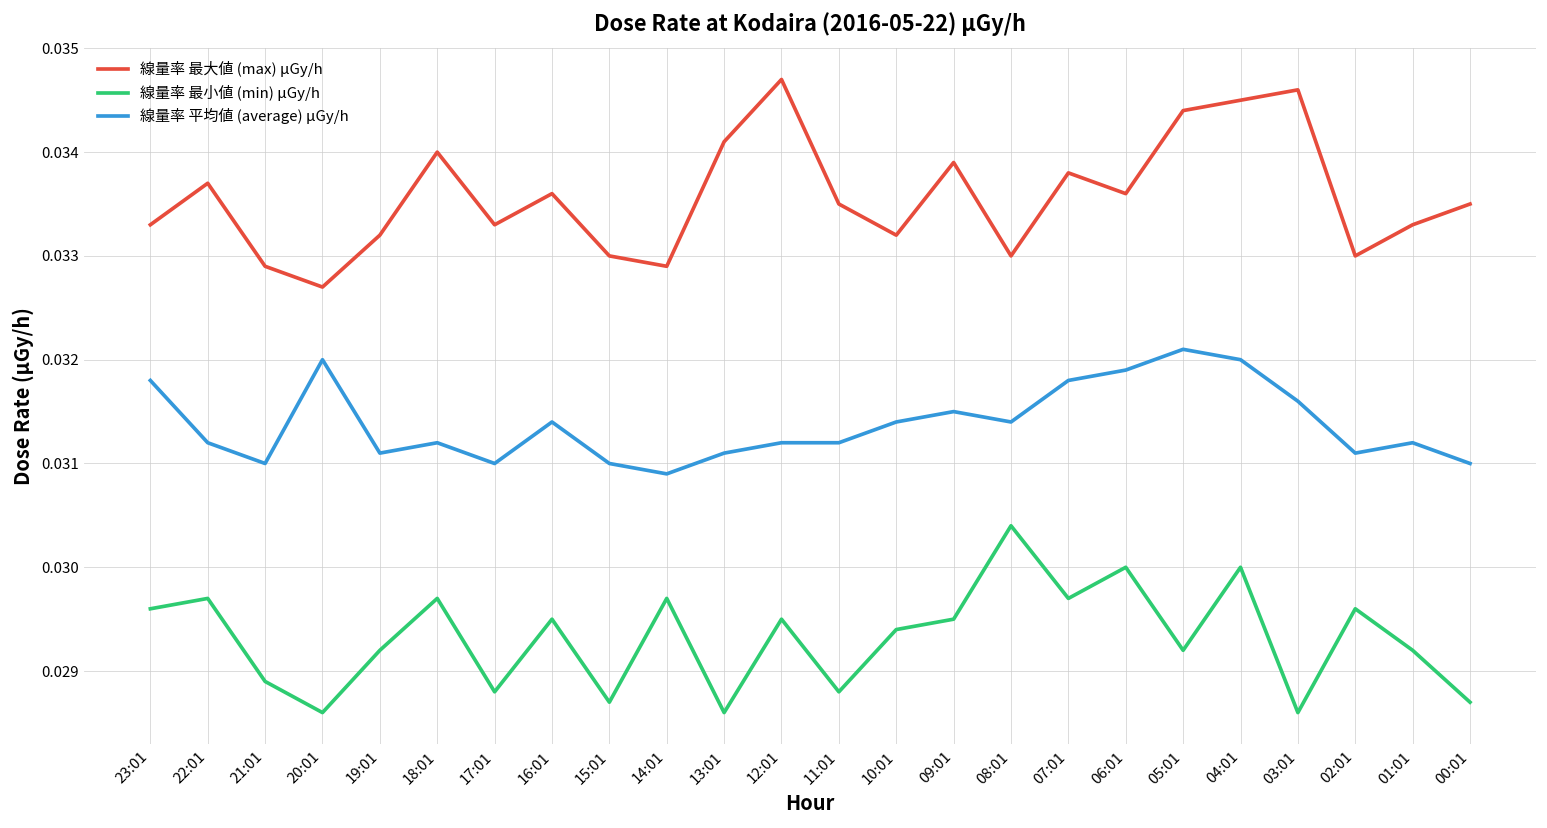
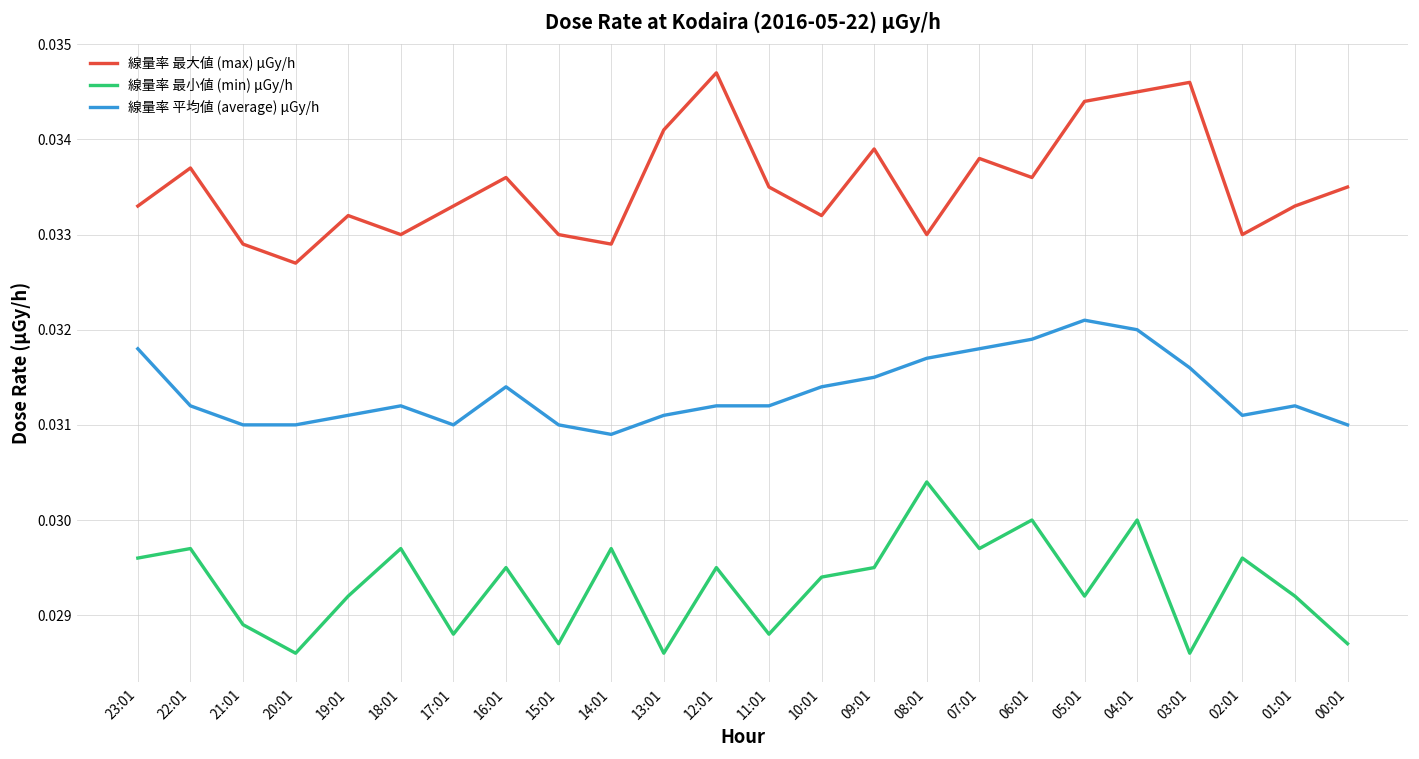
線量率 平均値 (average) μGy/h, 20:01: 0.032 -> 0.031
線量率 最大値 (max) μGy/h, 18:01: 0.034 -> 0.033
線量率 平均値 (average) μGy/h, 08:01: 0.0314 -> 0.0317
